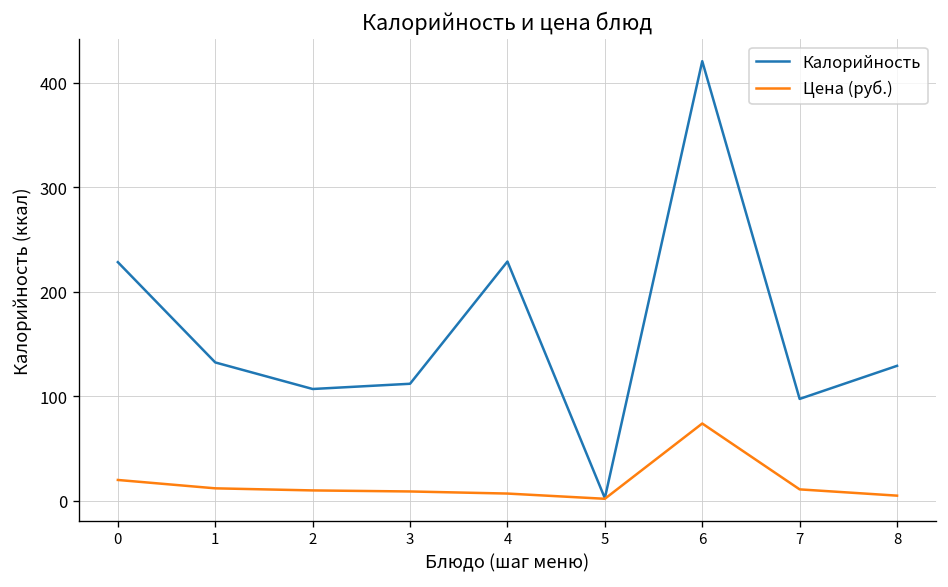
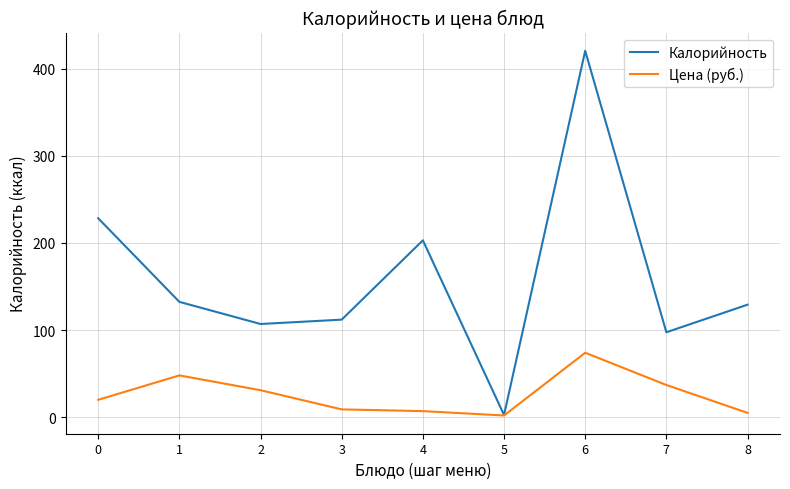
Цена (руб.), 1: 10 -> 50
Цена (руб.), 2: 10 -> 30
Калорийность, 4: 230 -> 200
Цена (руб.), 7: 10 -> 40
